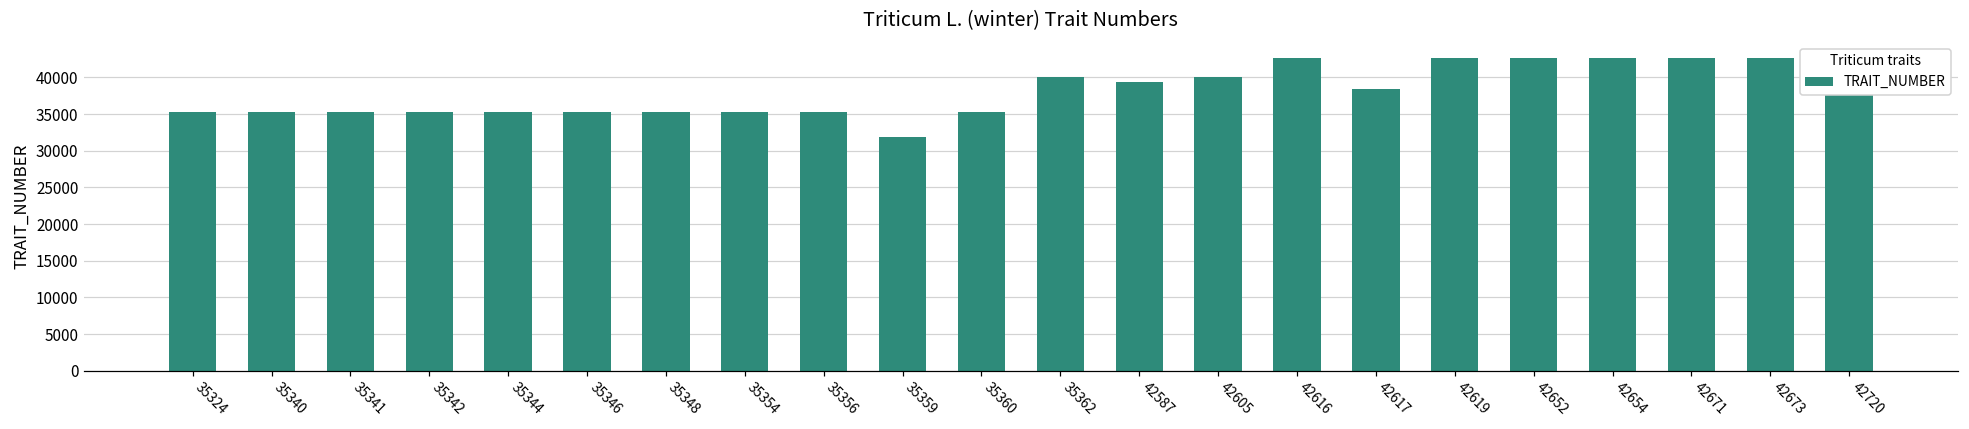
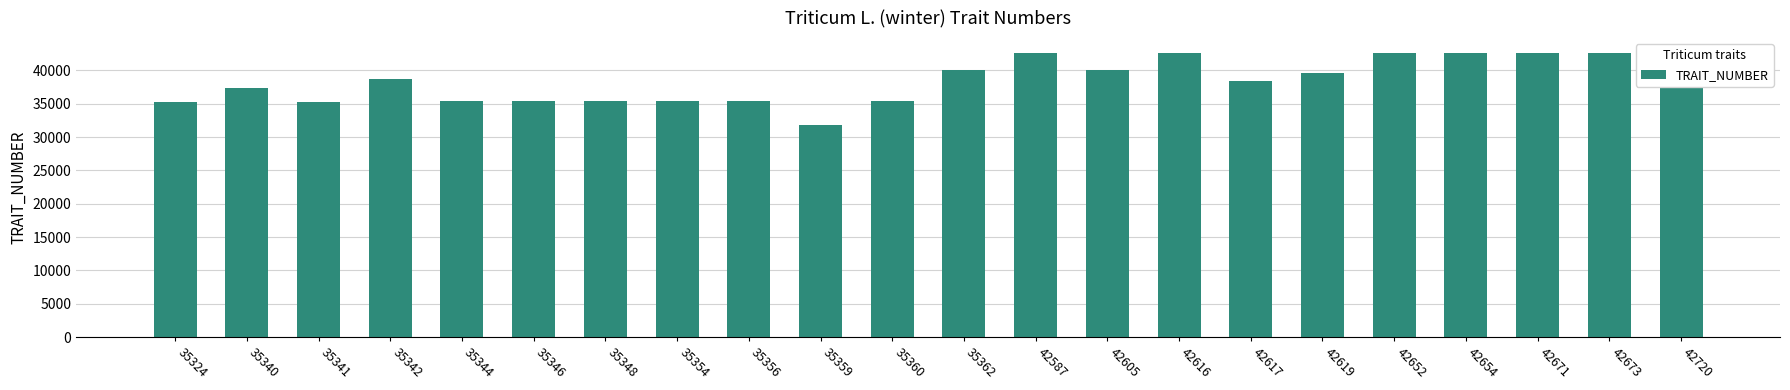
35340: 35000 -> 37000
35342: 35000 -> 39000
42587: 39000 -> 43000
42619: 43000 -> 40000
